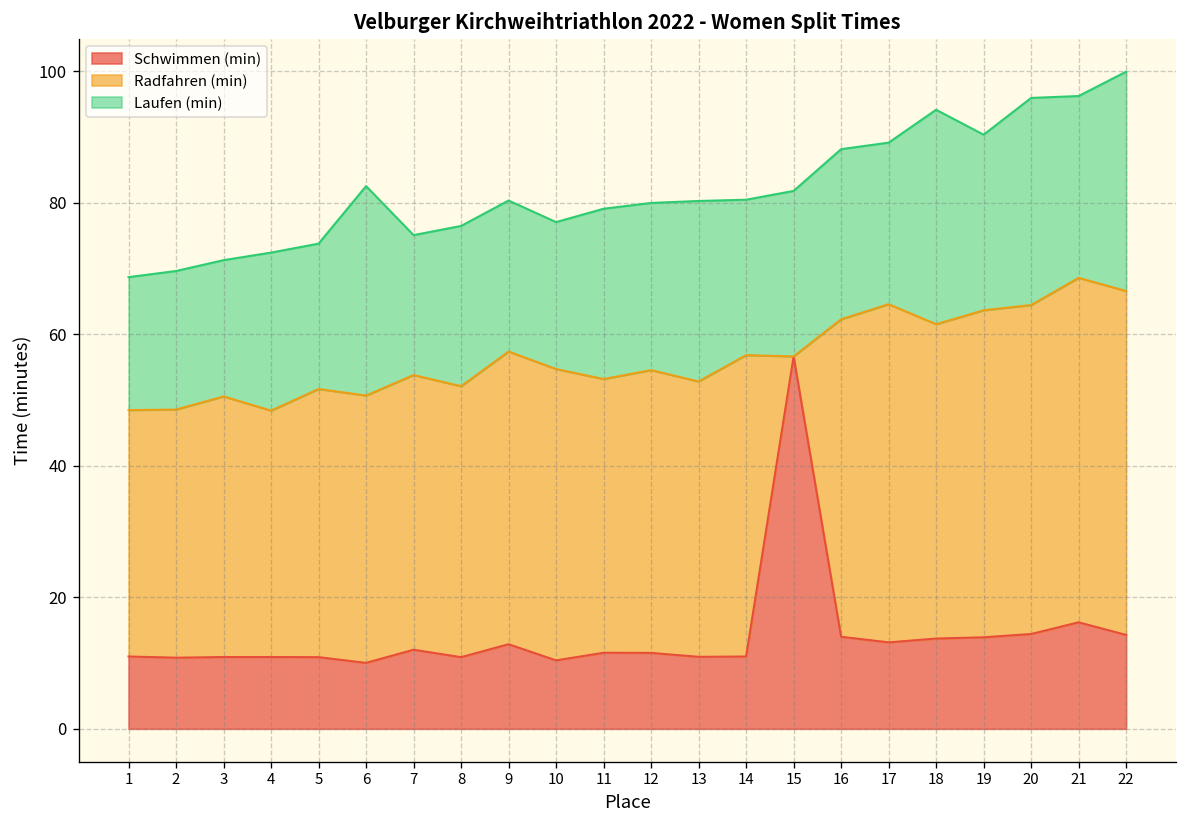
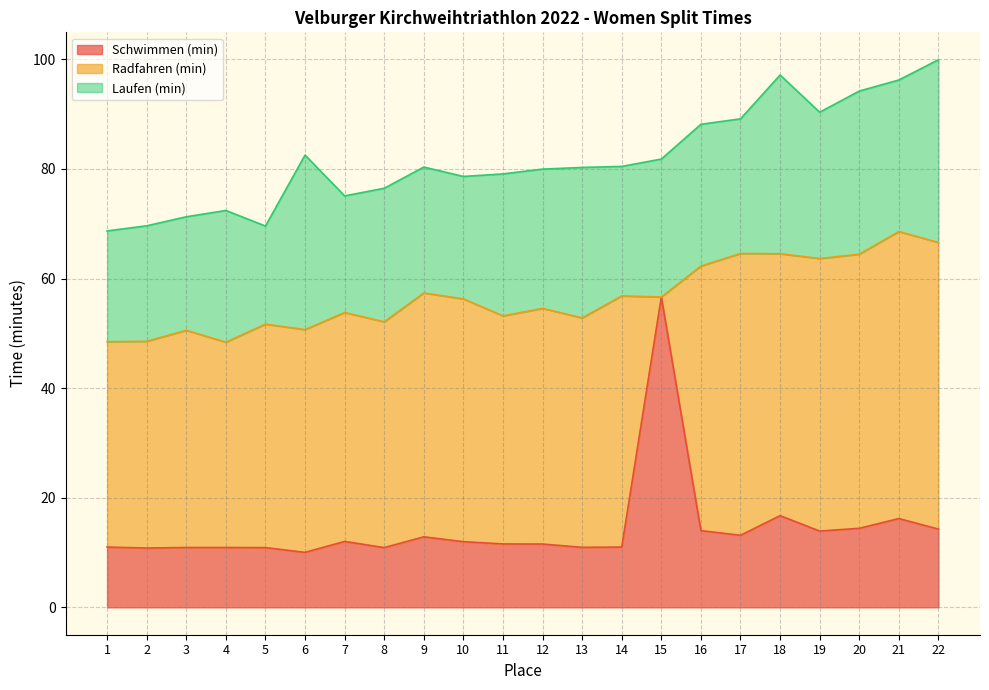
Laufen (min), 5: 22 -> 18
Schwimmen (min), 10: 10 -> 12
Schwimmen (min), 18: 14 -> 17
Laufen (min), 20: 32 -> 30
